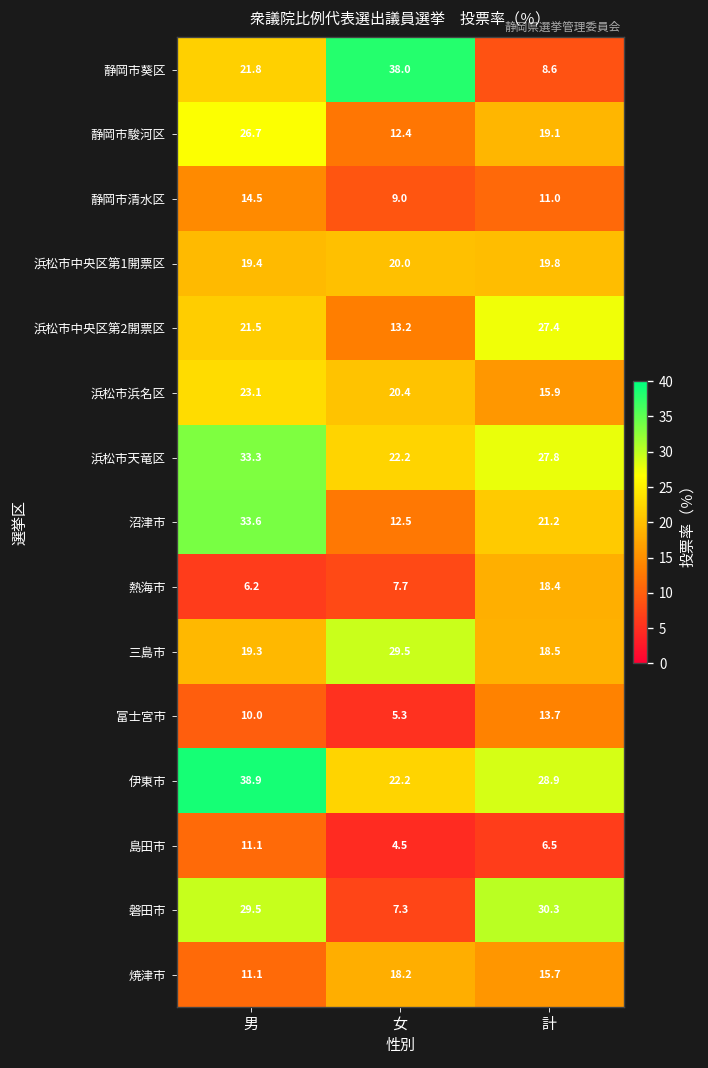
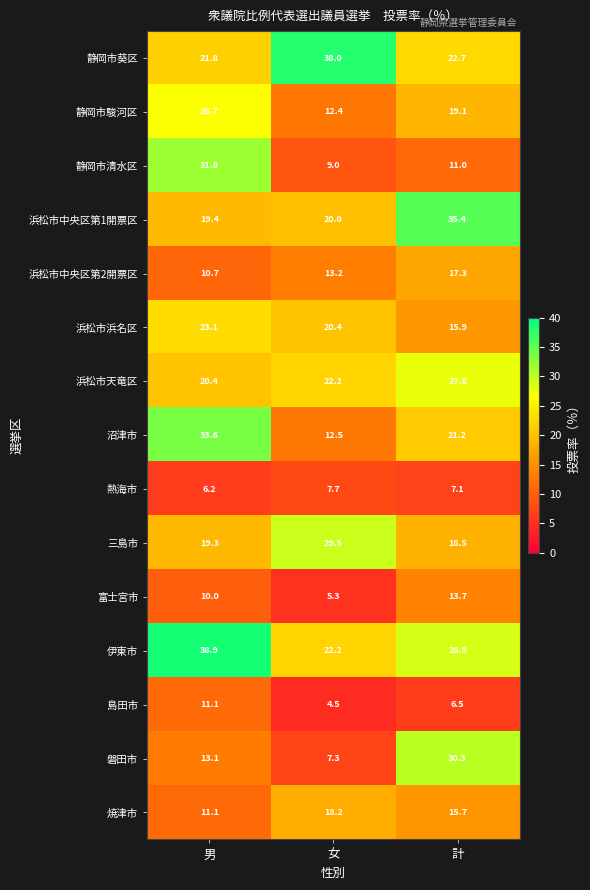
静岡市葵区, 計: 8.6 -> 22.7
静岡市清水区, 男: 14.5 -> 31.8
浜松市中央区第1開票区, 計: 19.8 -> 35.4
浜松市中央区第2開票区, 男: 21.5 -> 10.7
浜松市中央区第2開票区, 計: 27.4 -> 17.3
浜松市天竜区, 男: 33.3 -> 20.4
熱海市, 計: 18.4 -> 7.1
磐田市, 男: 29.5 -> 13.1
